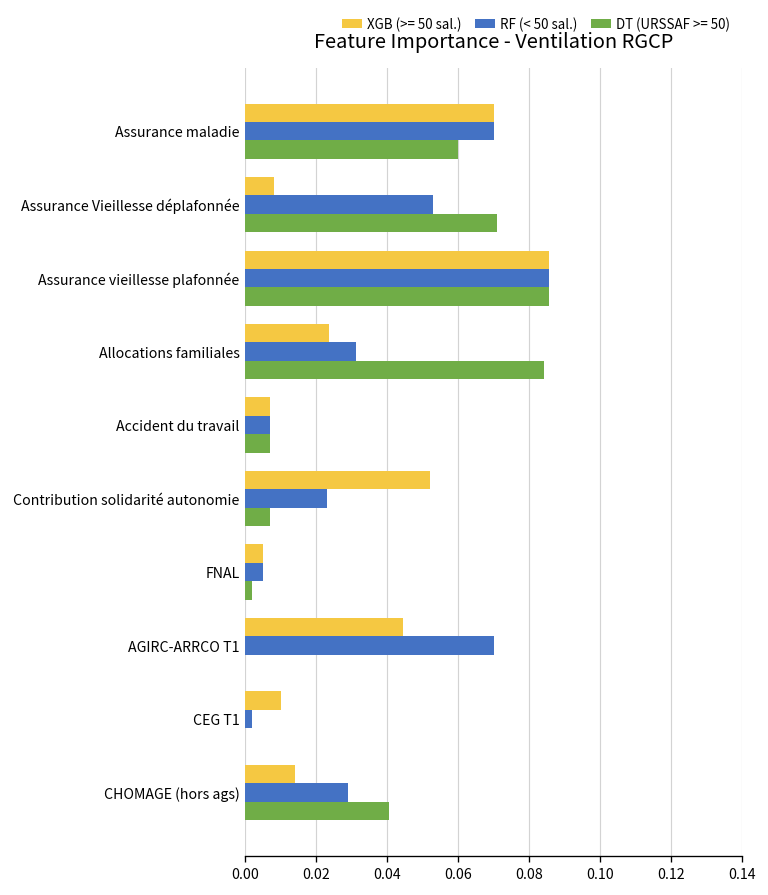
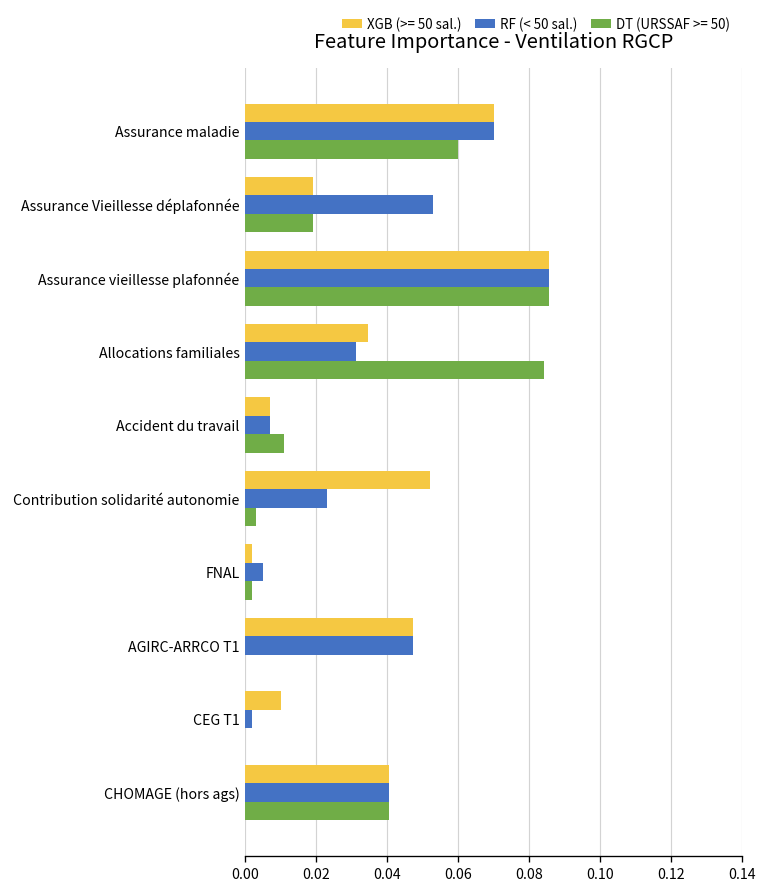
XGB (>= 50 sal.), Assurance Vieillesse déplafonnée: 0.008 -> 0.019
DT (URSSAF >= 50), Assurance Vieillesse déplafonnée: 0.071 -> 0.019
XGB (>= 50 sal.), Allocations familiales: 0.024 -> 0.035
DT (URSSAF >= 50), Accident du travail: 0.007 -> 0.011
DT (URSSAF >= 50), Contribution solidarité autonomie: 0.007 -> 0.003
XGB (>= 50 sal.), FNAL: 0.005 -> 0.002
XGB (>= 50 sal.), AGIRC-ARRCO T1: 0.044 -> 0.047
RF (< 50 sal.), AGIRC-ARRCO T1: 0.070 -> 0.047
XGB (>= 50 sal.), CHOMAGE (hors ags): 0.014 -> 0.041
RF (< 50 sal.), CHOMAGE (hors ags): 0.029 -> 0.041
